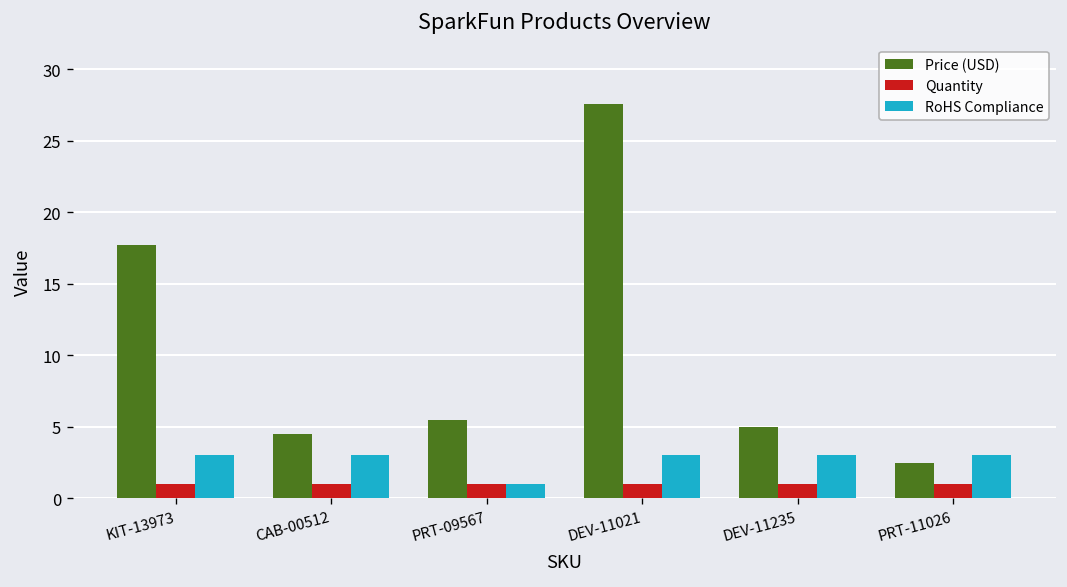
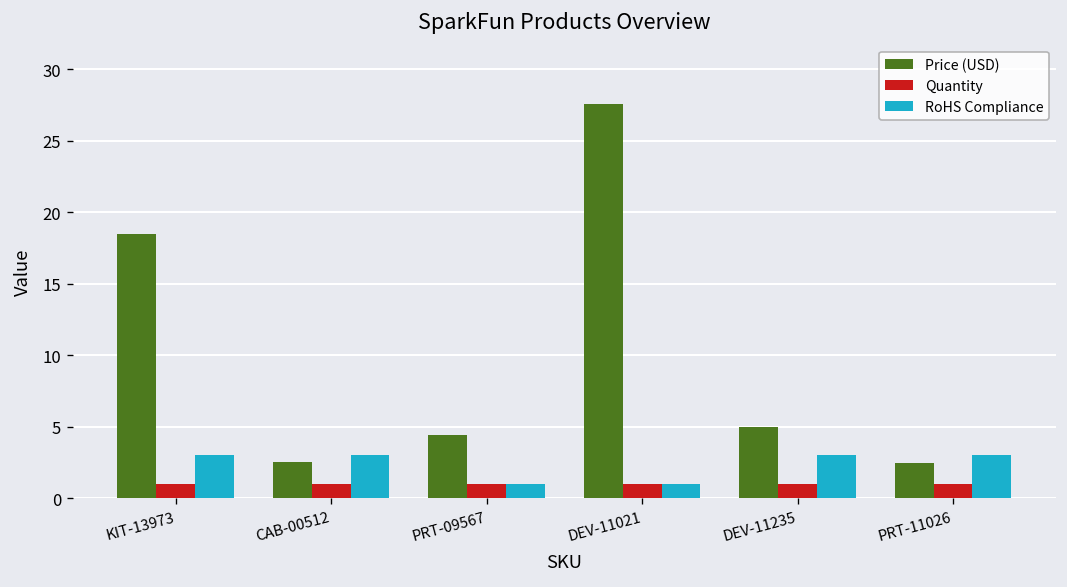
Price (USD), KIT-13973: 17.7 -> 18.5
Price (USD), CAB-00512: 4.5 -> 2.5
Price (USD), PRT-09567: 5.5 -> 4.4
RoHS Compliance, DEV-11021: 3 -> 1
